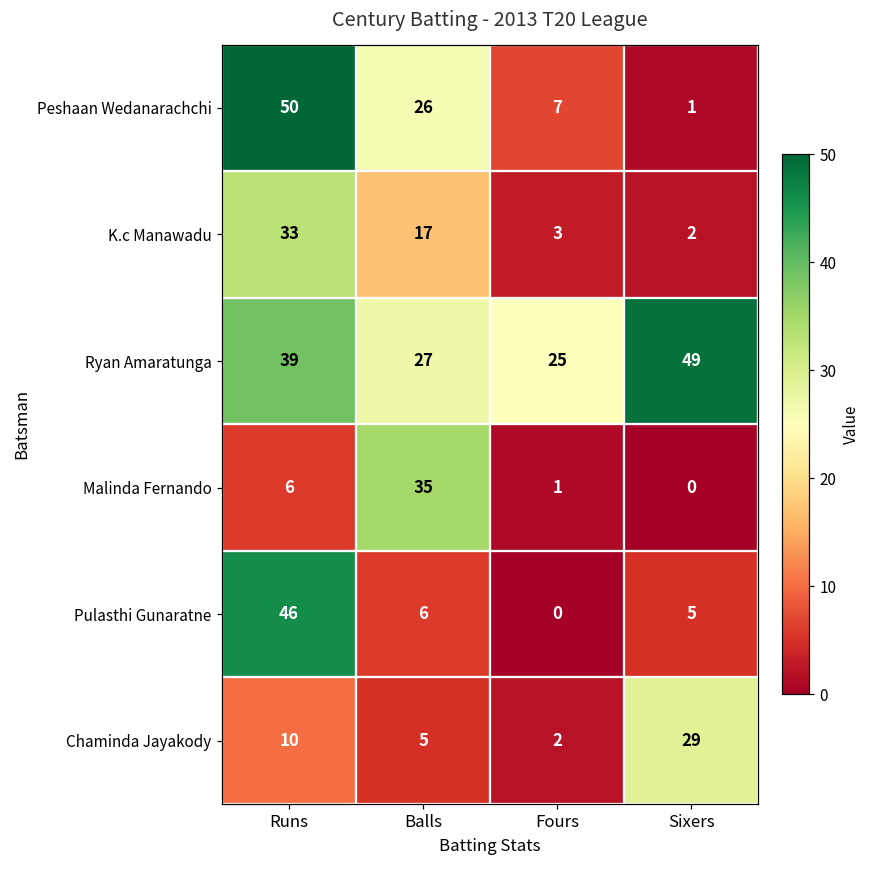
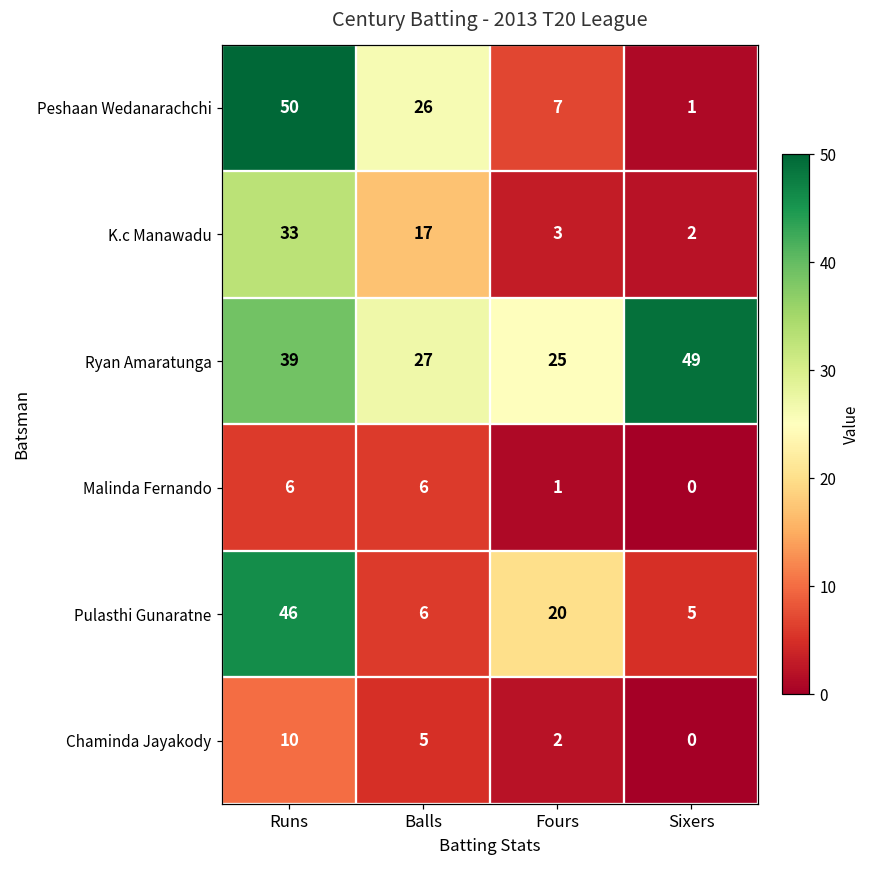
Malinda Fernando, Balls: 35 -> 6
Pulasthi Gunaratne, Fours: 0 -> 20
Chaminda Jayakody, Sixers: 29 -> 0
